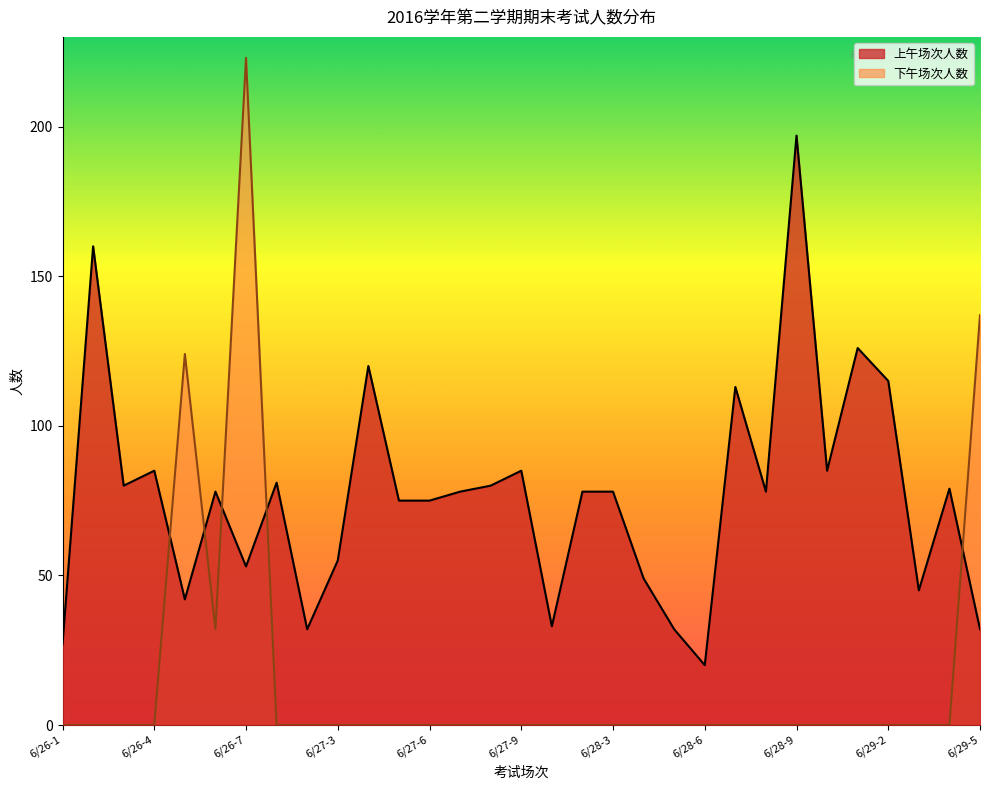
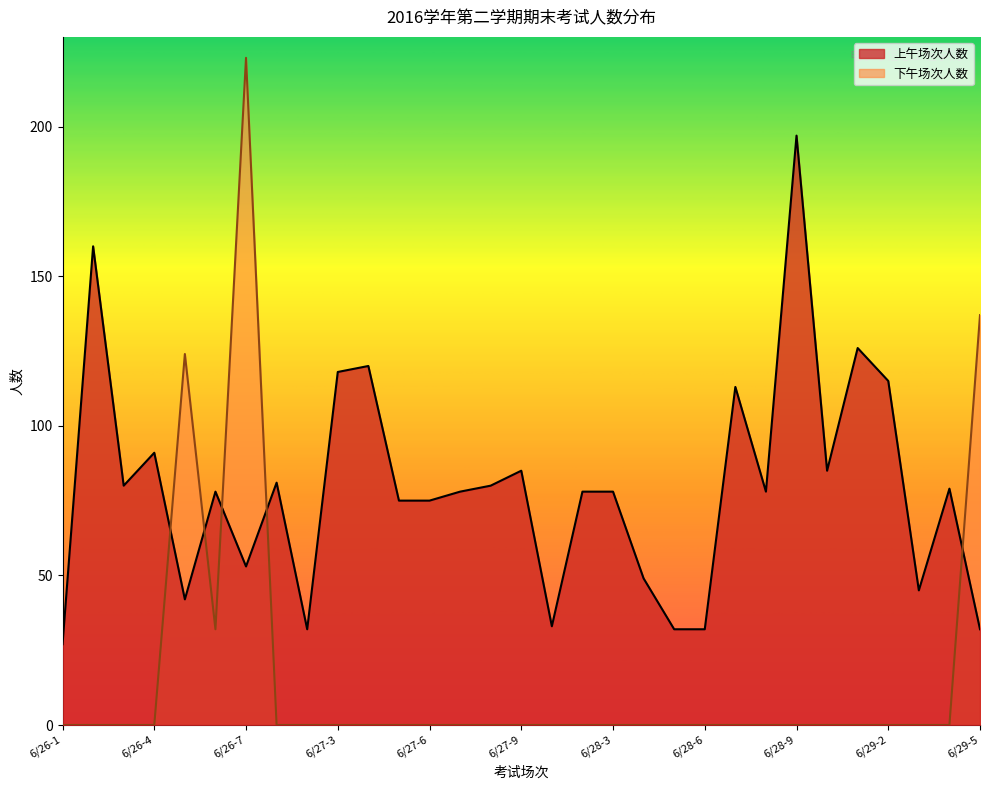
上午场次人数, 6/26-4: 85 -> 91
上午场次人数, 6/27-3: 55 -> 118
上午场次人数, 6/28-6: 20 -> 32
